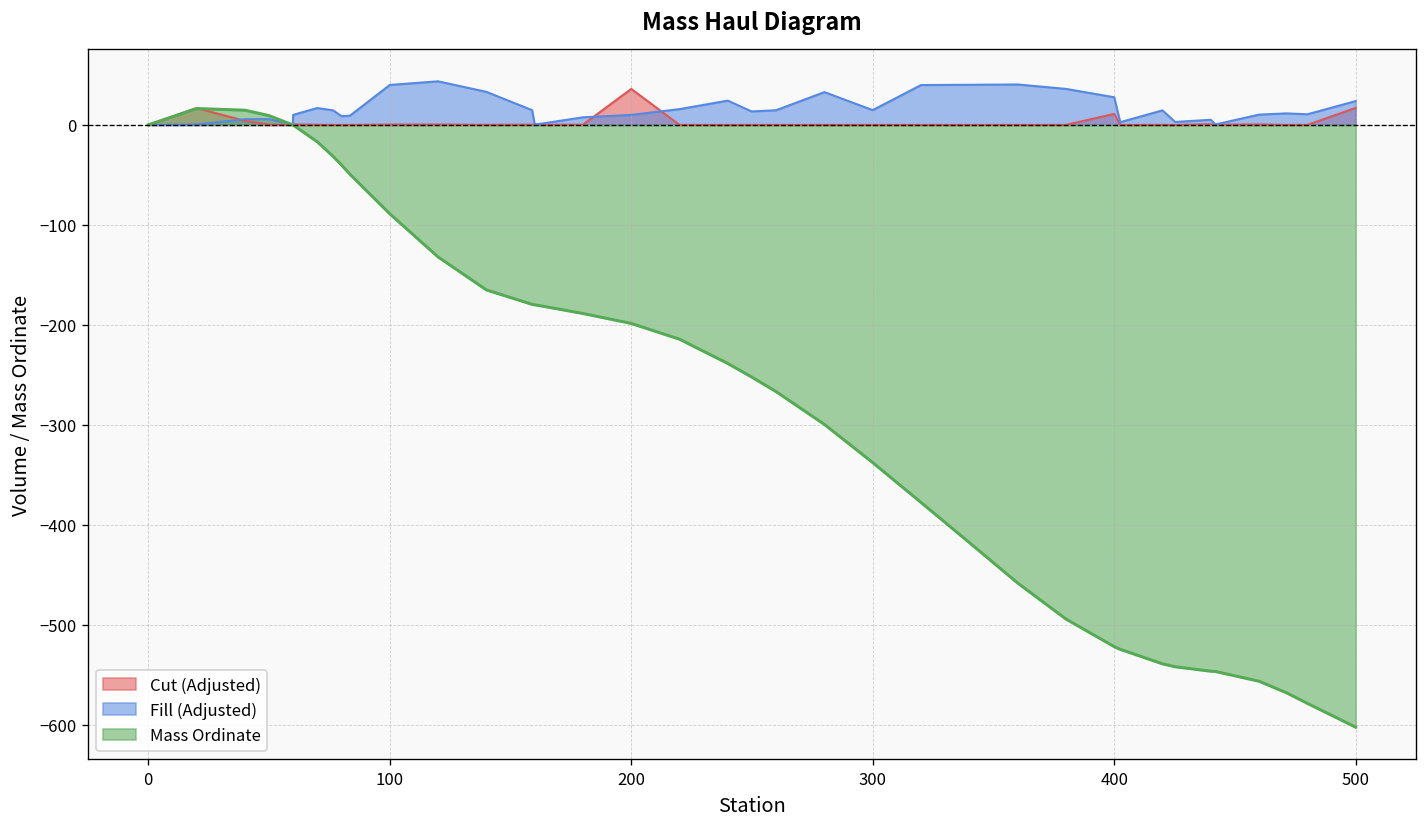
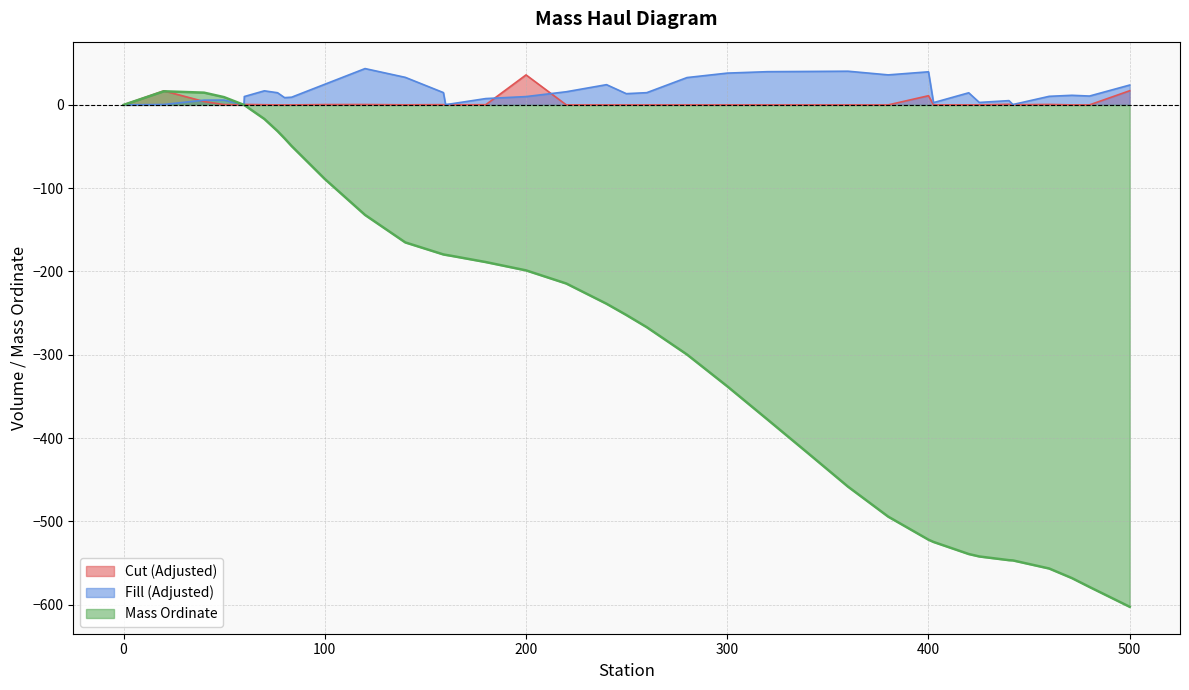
Fill (Adjusted), 100: 40 -> 20
Fill (Adjusted), 300: 10 -> 40
Fill (Adjusted), 400: 30 -> 40
